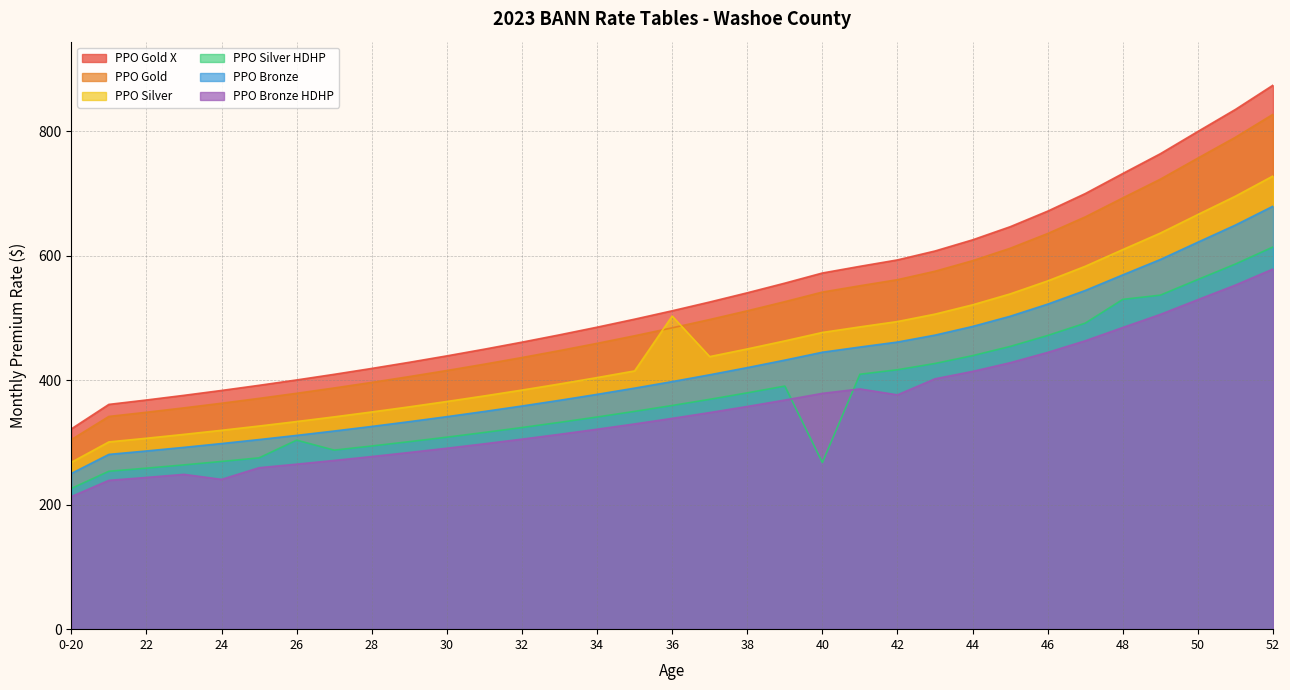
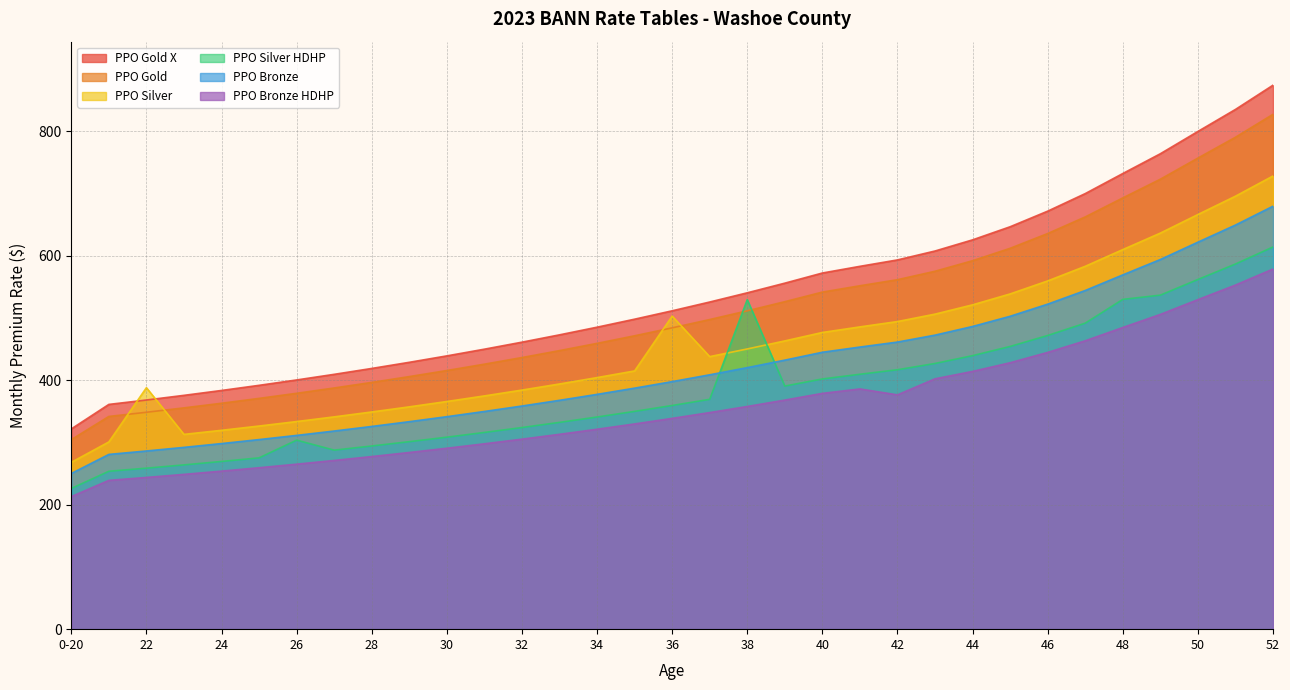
PPO Silver, 22: 310 -> 390
PPO Bronze HDHP, 24: 240 -> 250
PPO Silver HDHP, 38: 380 -> 530
PPO Silver HDHP, 40: 270 -> 400
